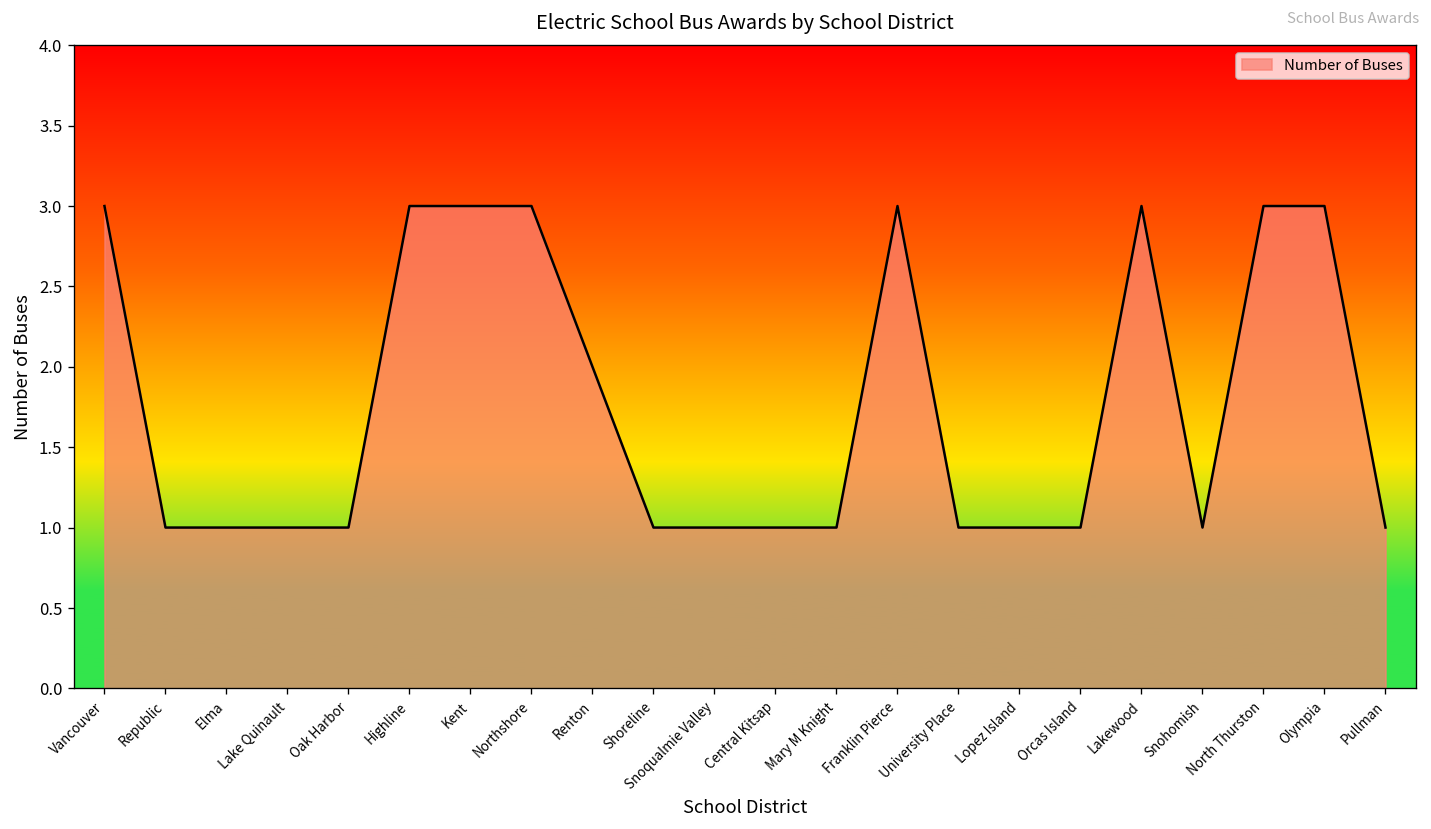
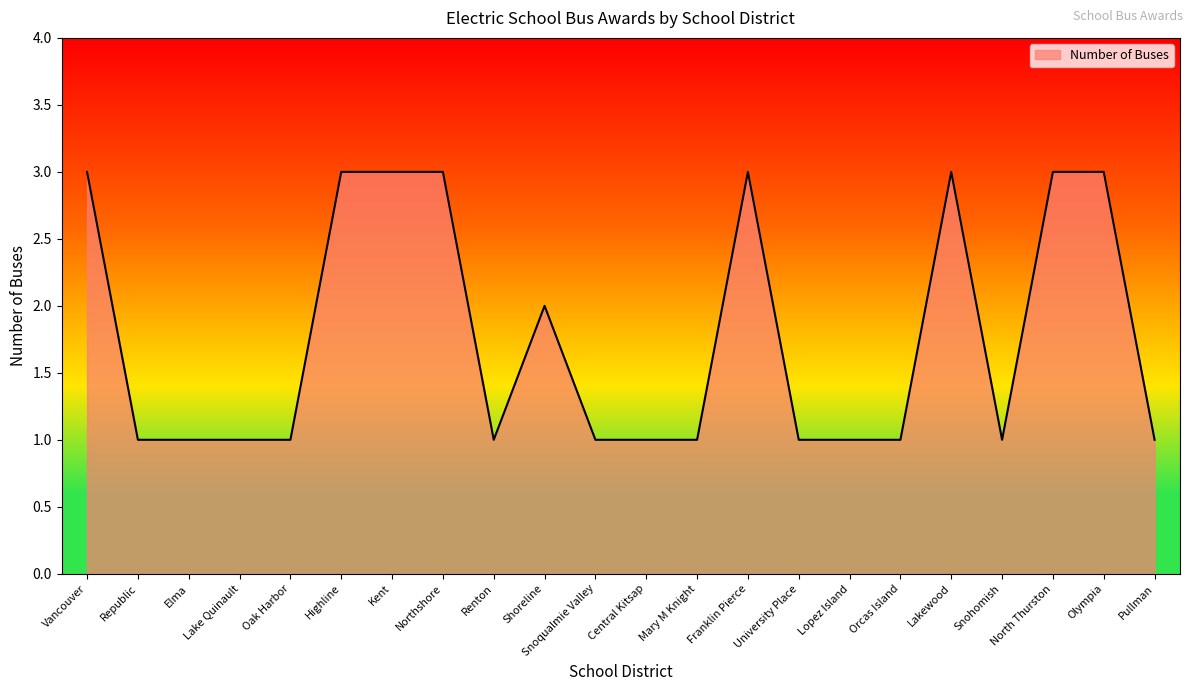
Renton: 2 -> 1
Shoreline: 1 -> 2
